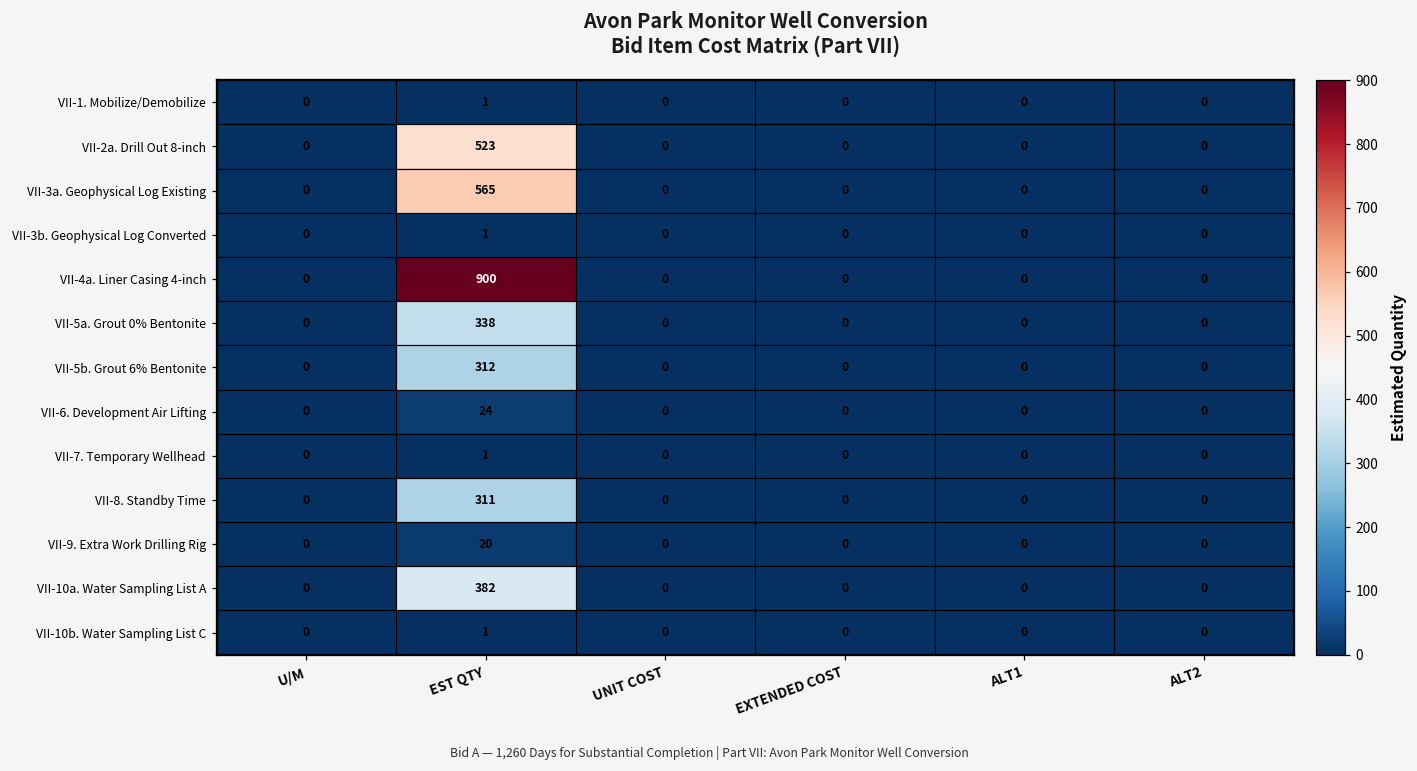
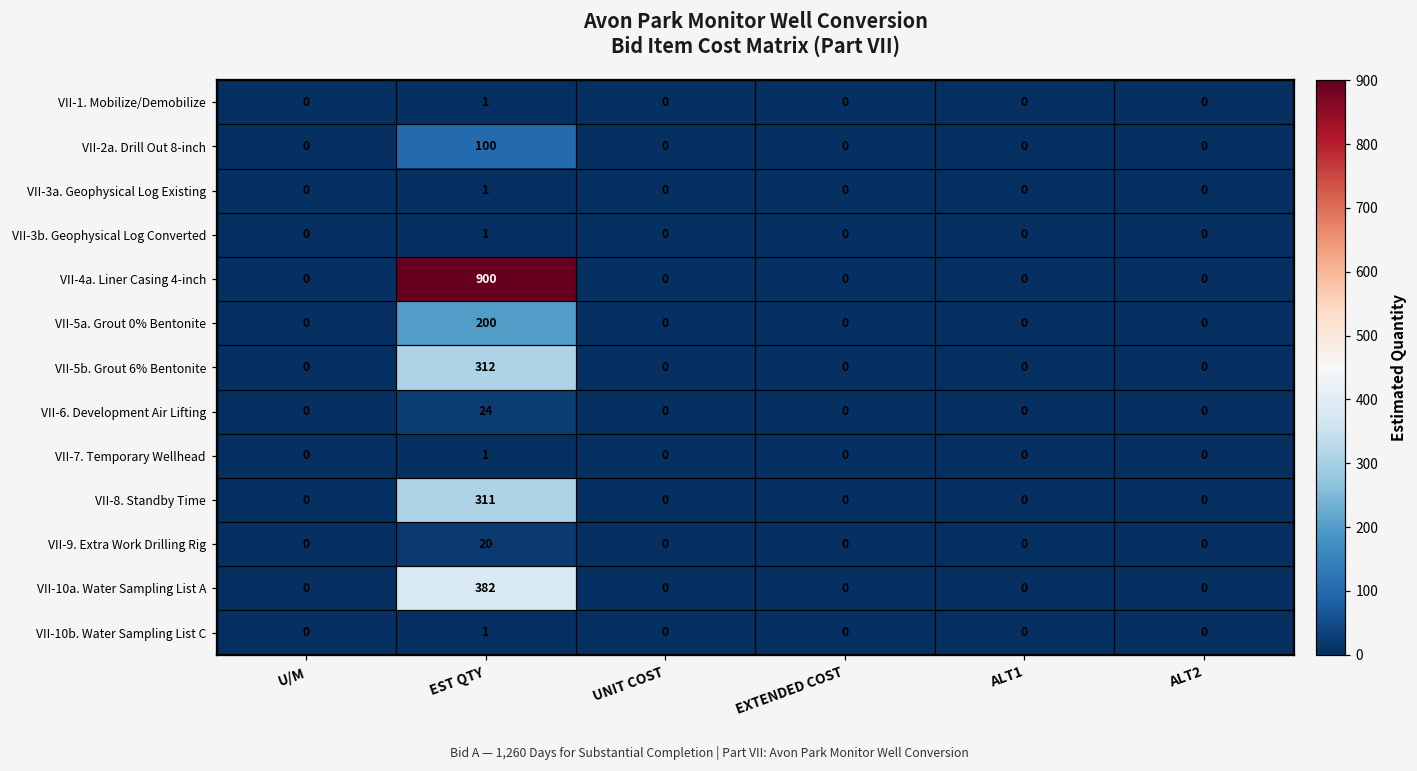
VII-2a. Drill Out 8-inch, EST QTY: 523 -> 100
VII-3a. Geophysical Log Existing, EST QTY: 565 -> 1
VII-5a. Grout 0% Bentonite, EST QTY: 338 -> 200
